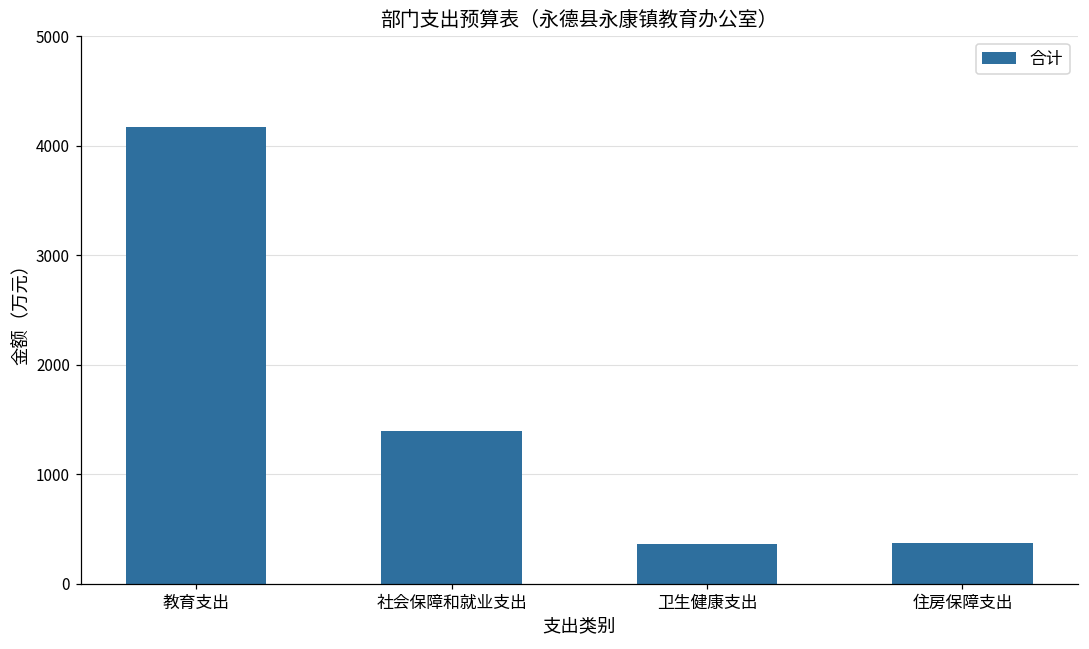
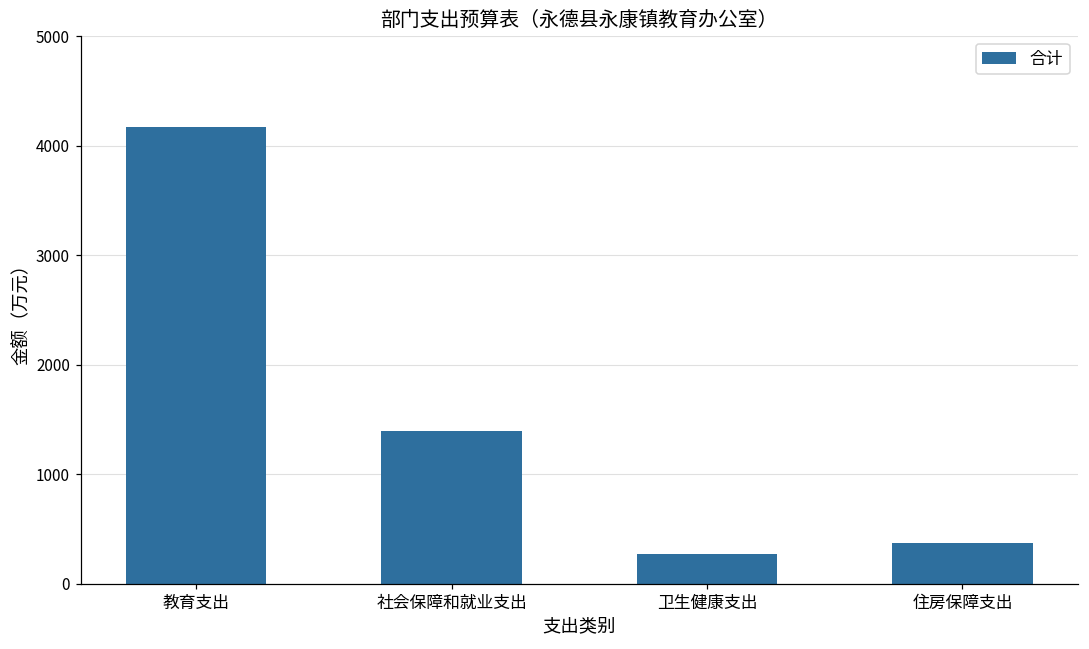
卫生健康支出: 400 -> 300
